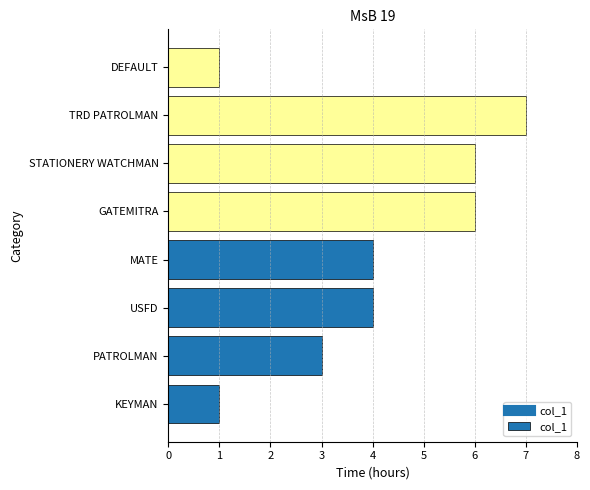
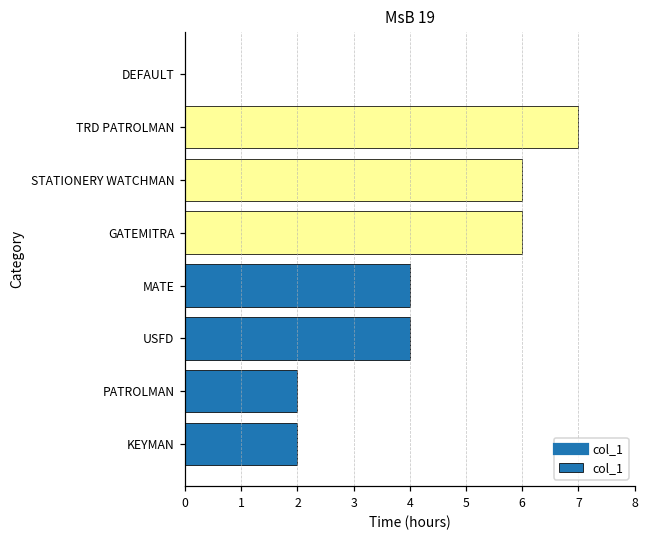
DEFAULT: 1 -> 0
PATROLMAN: 3 -> 2
KEYMAN: 1 -> 2
